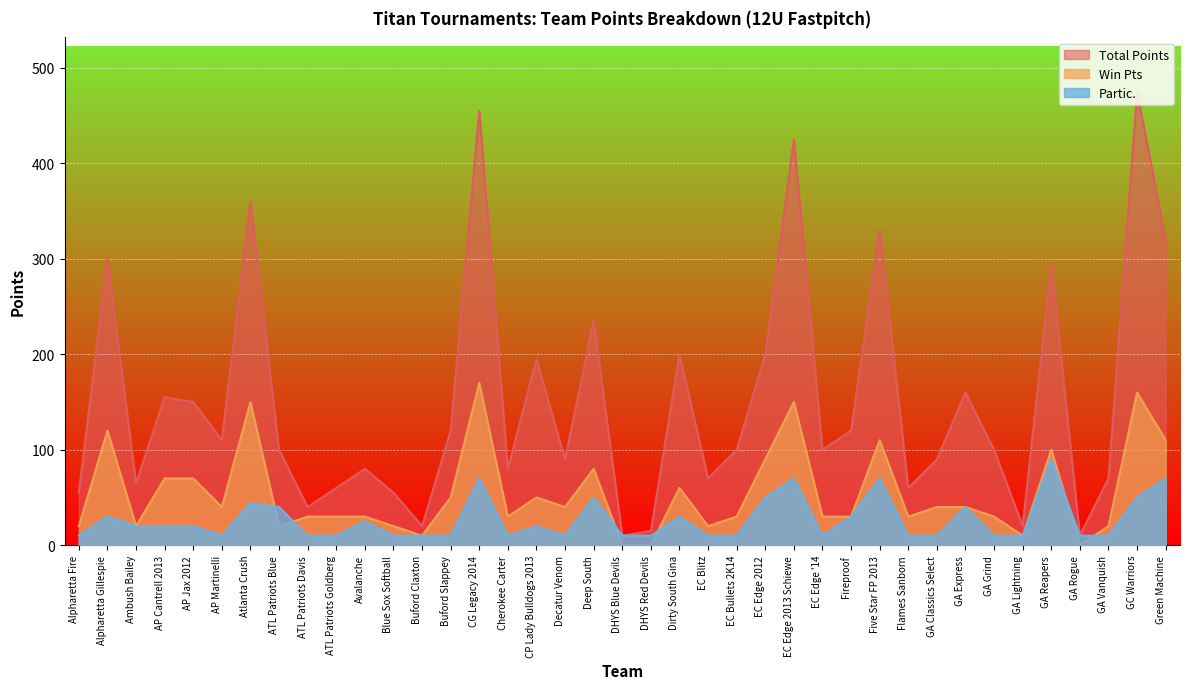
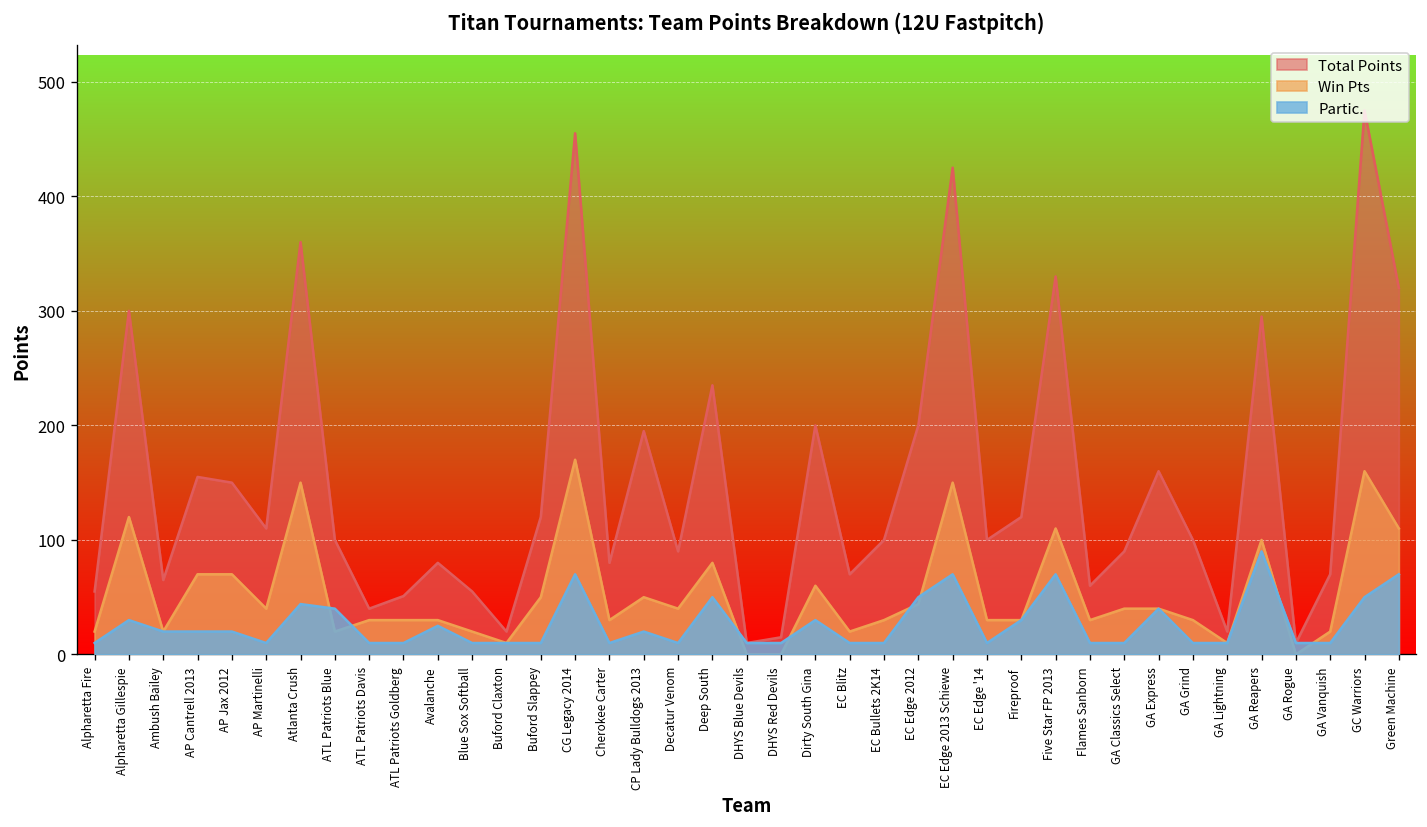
Total Points, ATL Patriots Goldberg: 60 -> 50
Win Pts, EC Edge 2012: 90 -> 40
